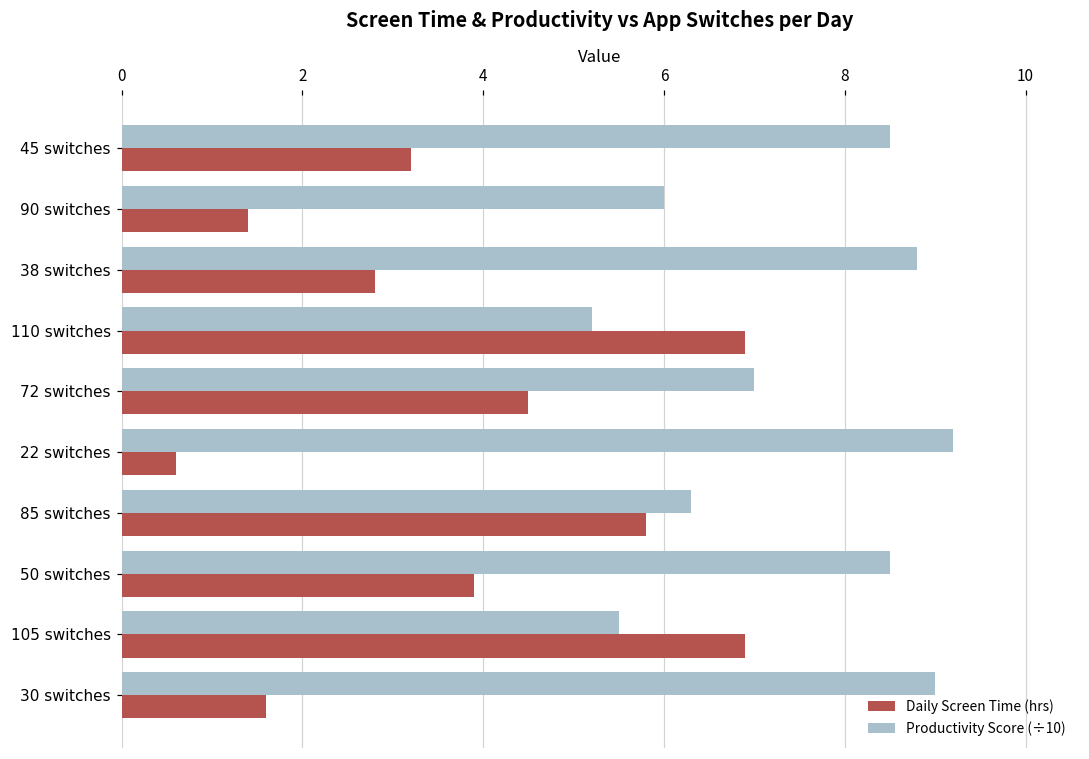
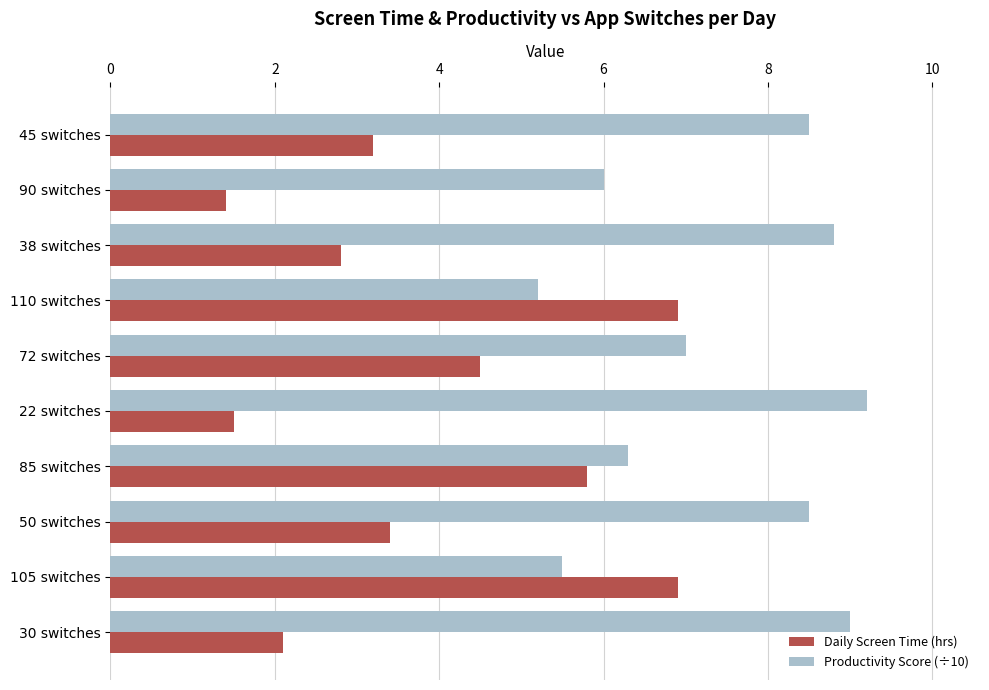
Daily Screen Time (hrs), 22 switches: 0.6 -> 1.5
Daily Screen Time (hrs), 50 switches: 3.9 -> 3.4
Daily Screen Time (hrs), 30 switches: 1.6 -> 2.1
